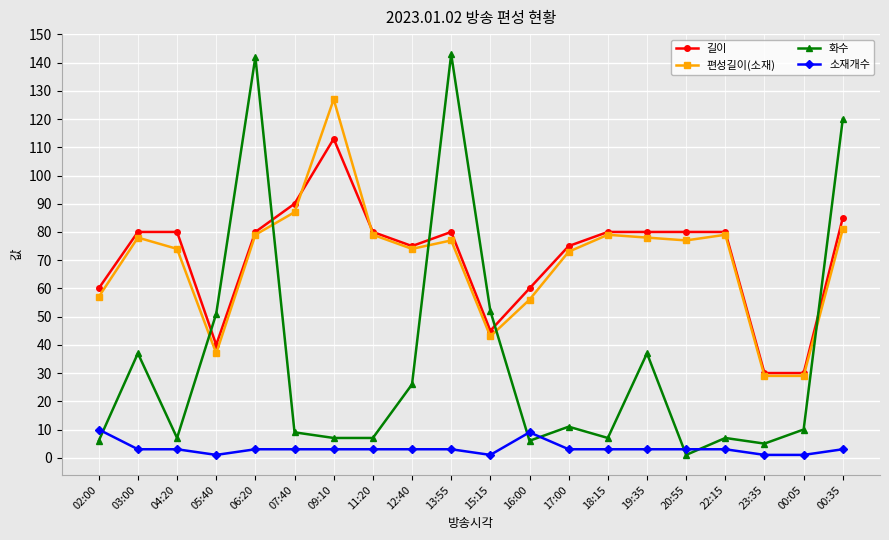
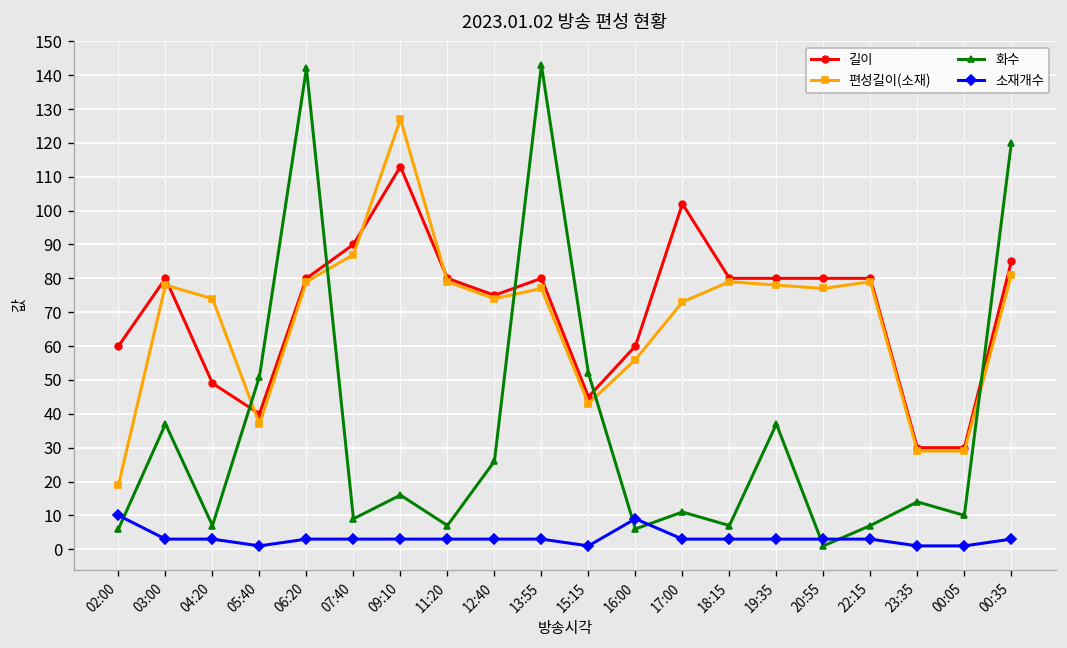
편성길이(소재), 02:00: 57 -> 19
길이, 04:20: 80 -> 49
화수, 09:10: 7 -> 16
길이, 17:00: 75 -> 102
화수, 23:35: 5 -> 14
